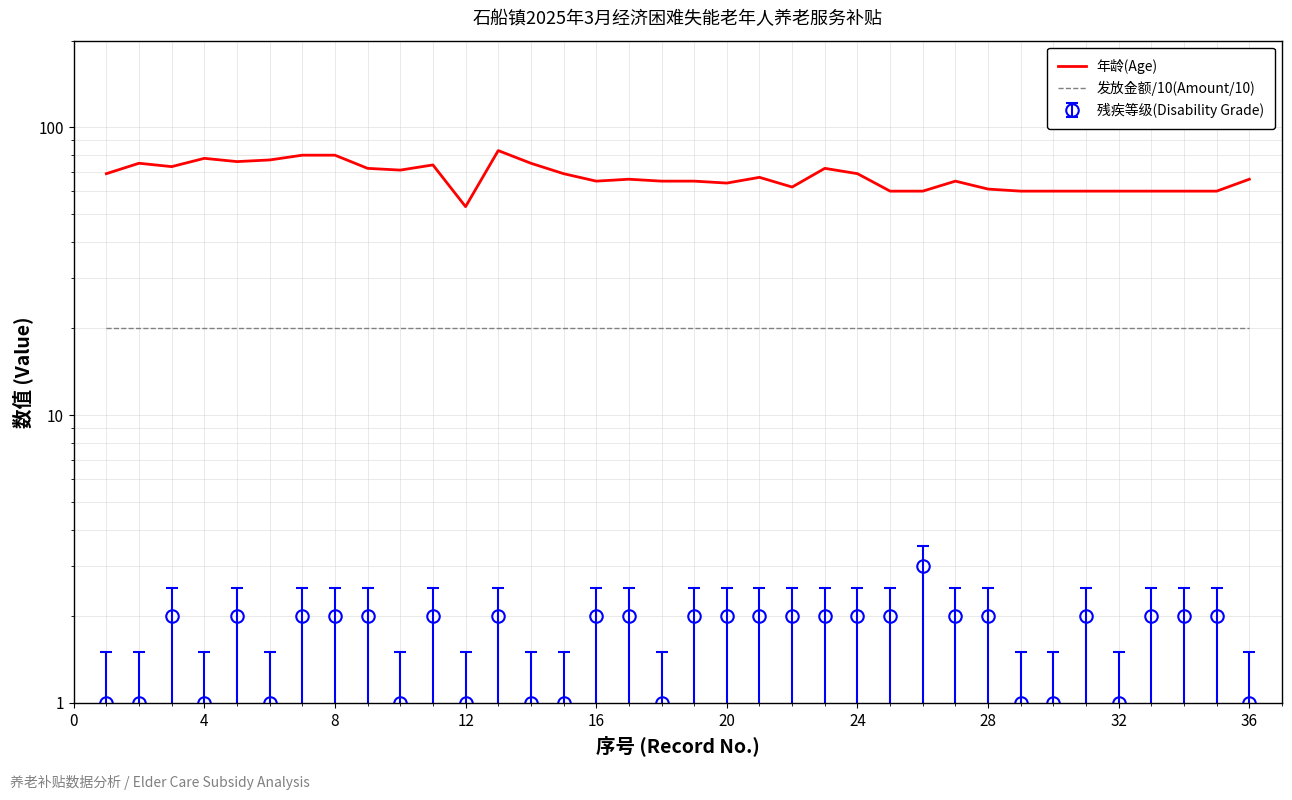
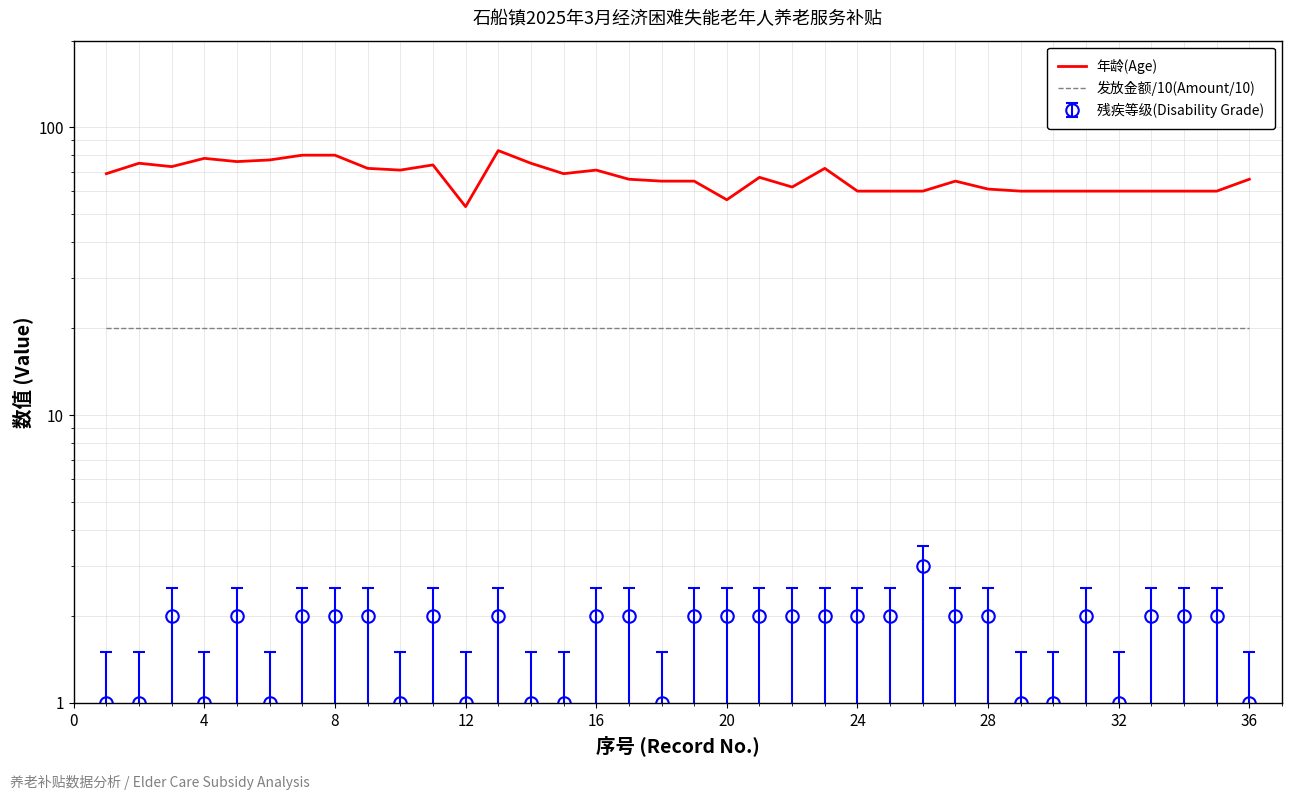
年龄(Age), 16: 65 -> 71
年龄(Age), 20: 64 -> 56
年龄(Age), 24: 69 -> 60
